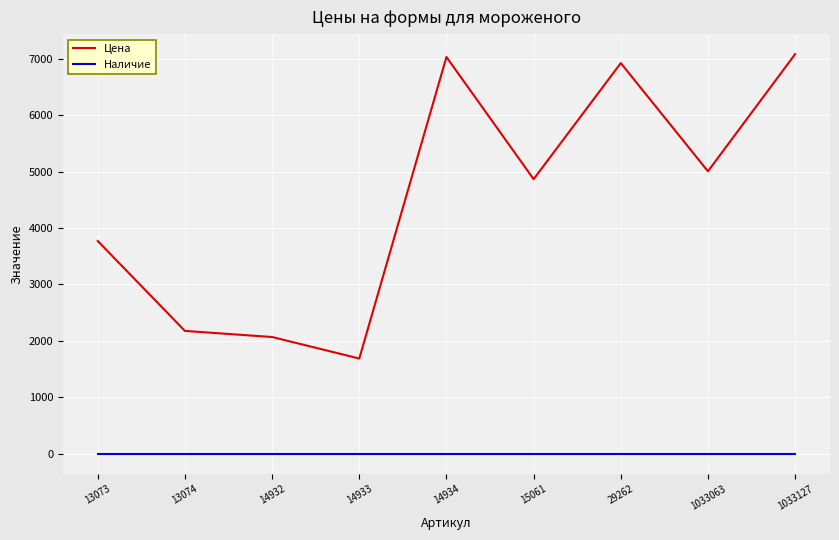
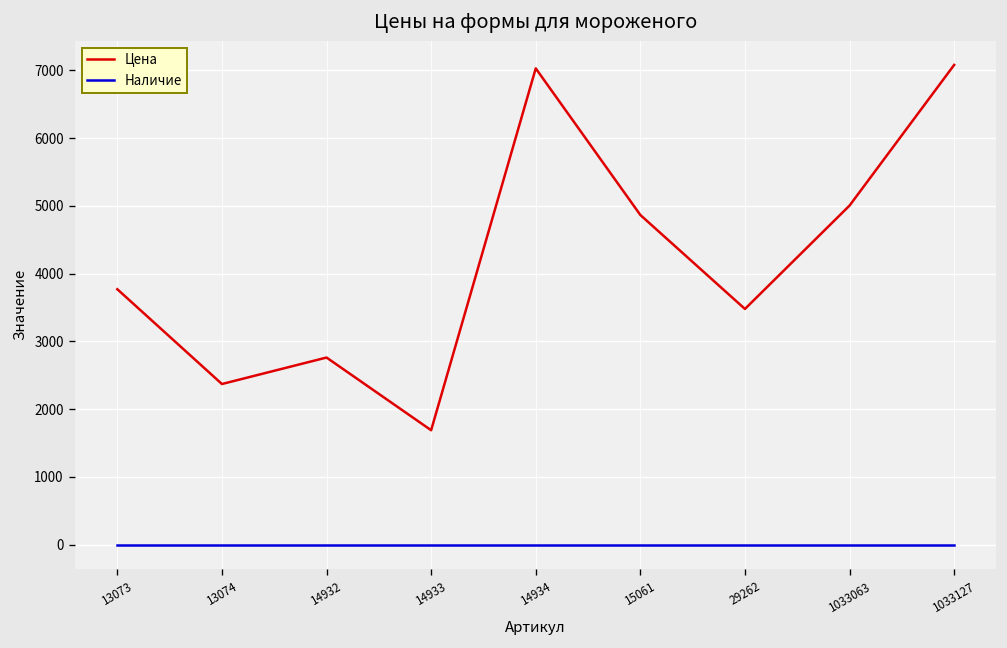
Цена, 13074: 2200 -> 2400
Цена, 14932: 2100 -> 2800
Цена, 29262: 6900 -> 3500
